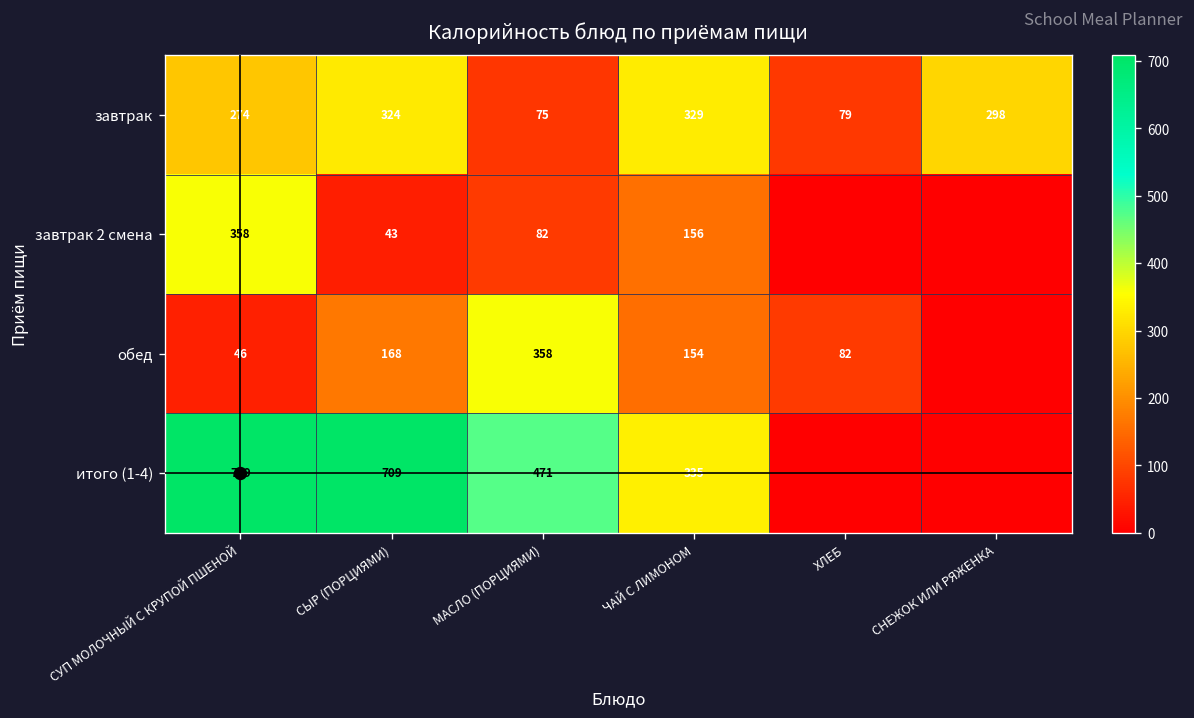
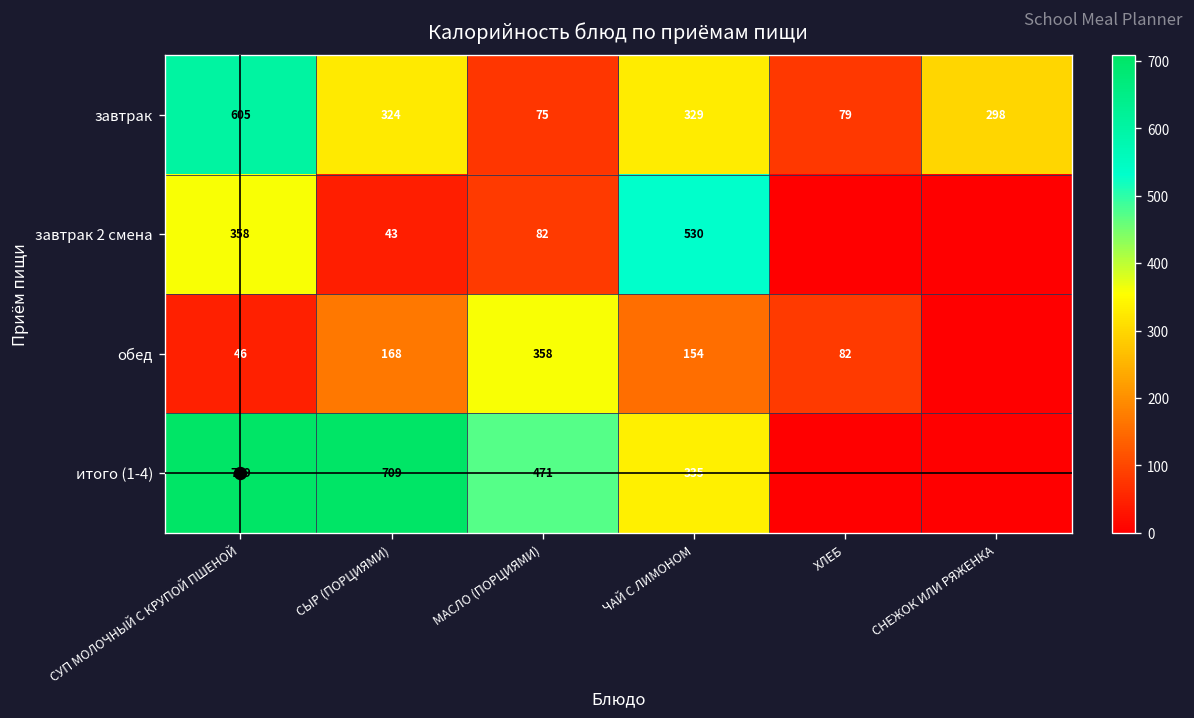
завтрак, СУП МОЛОЧНЫЙ С КРУПОЙ ПШЕНОЙ: 274 -> 605
завтрак 2 смена, ЧАЙ С ЛИМОНОМ: 156 -> 530
